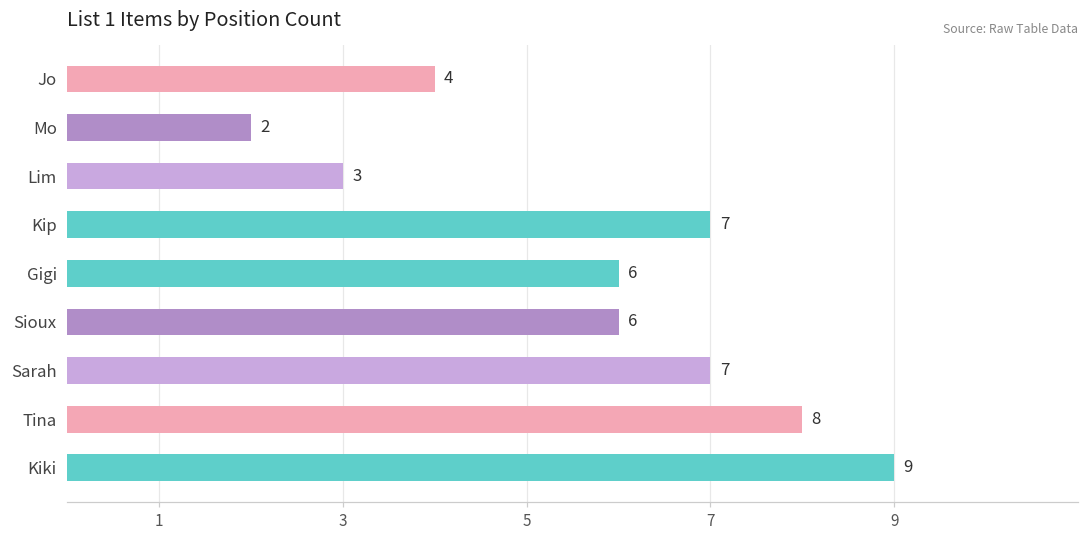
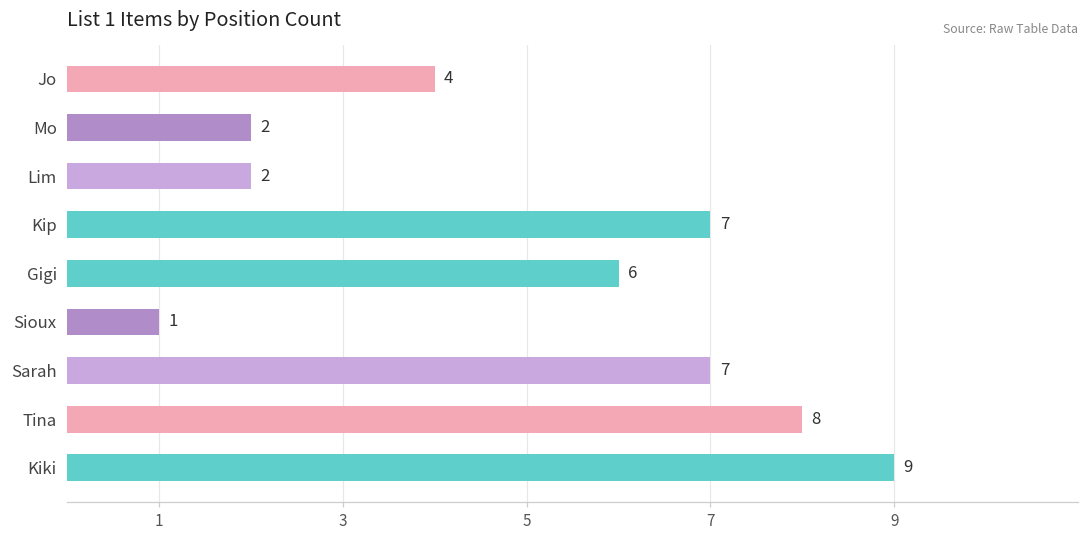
Lim: 3 -> 2
Sioux: 6 -> 1
